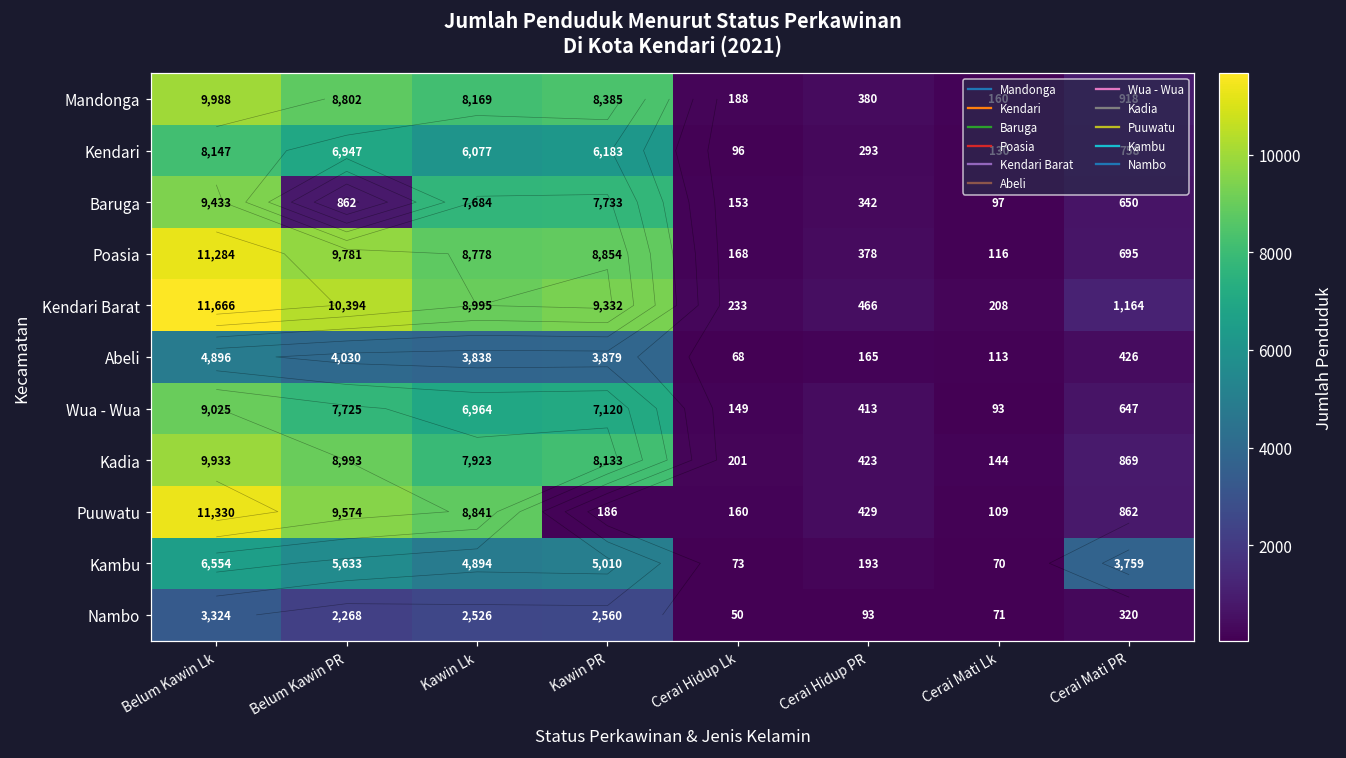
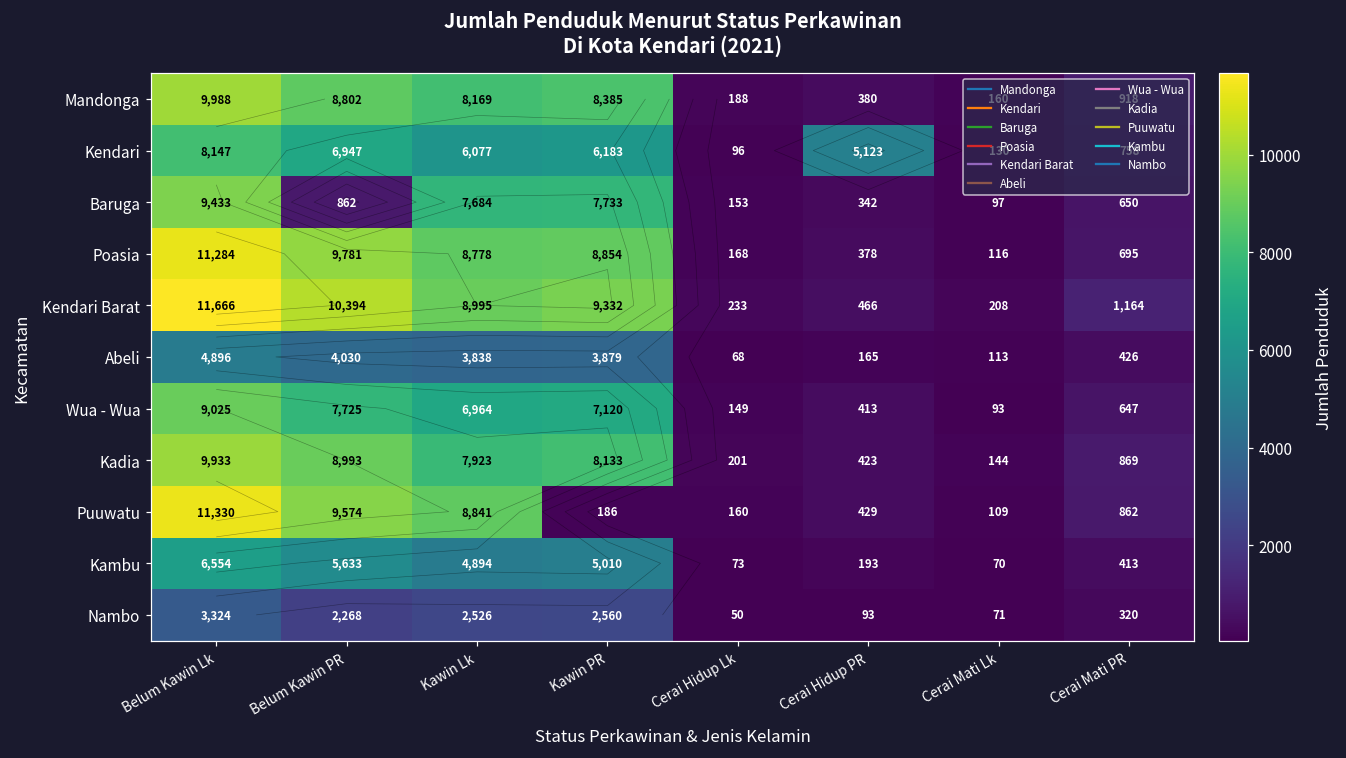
Kendari, Cerai Hidup PR: 293 -> 5,123
Kambu, Cerai Mati PR: 3,759 -> 413
